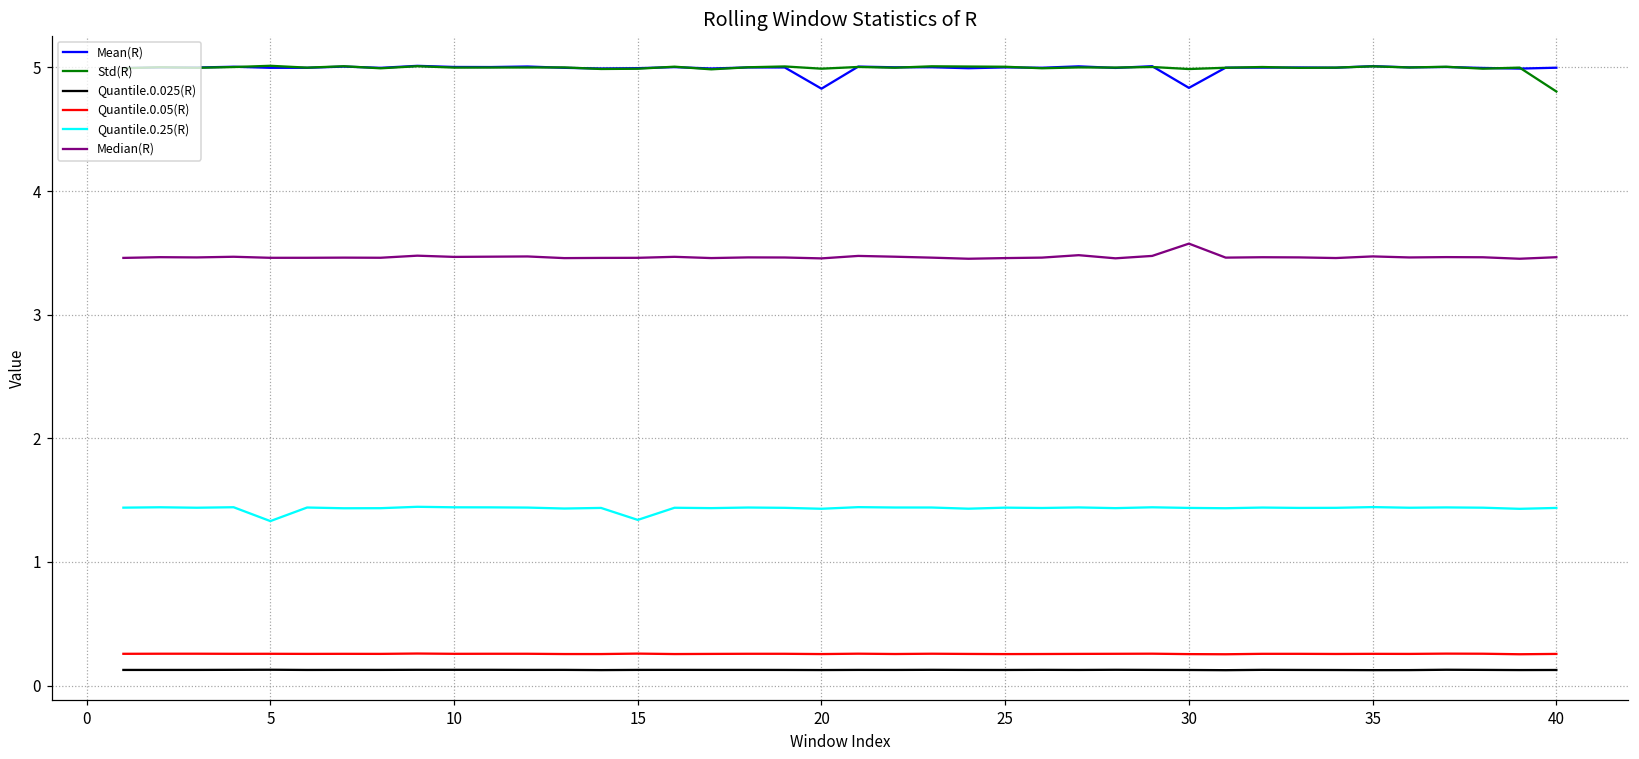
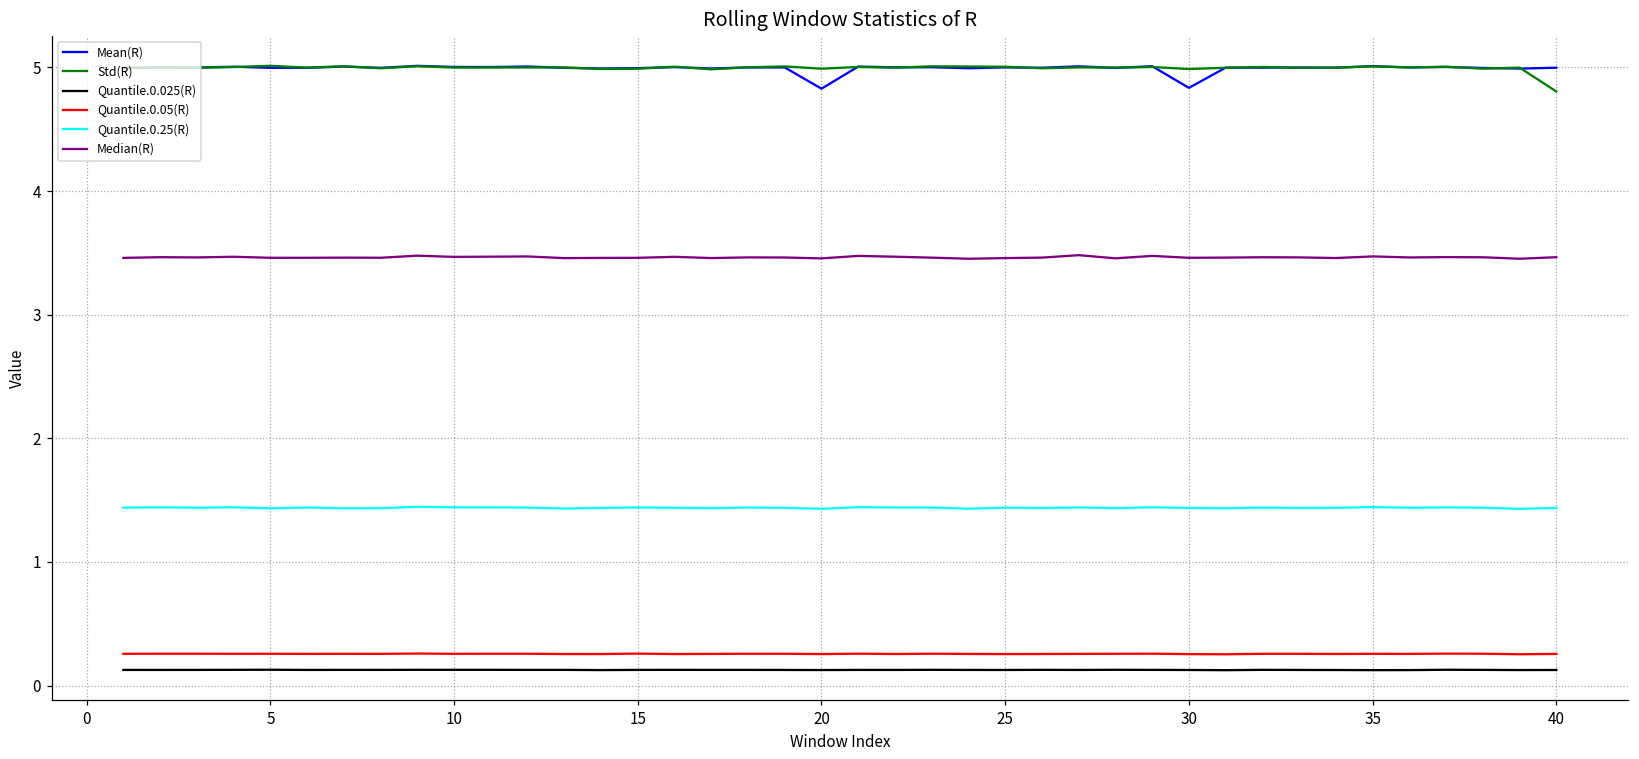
Quantile.0.25(R), 5: 1.33 -> 1.43
Quantile.0.25(R), 15: 1.34 -> 1.44
Median(R), 30: 3.57 -> 3.46
